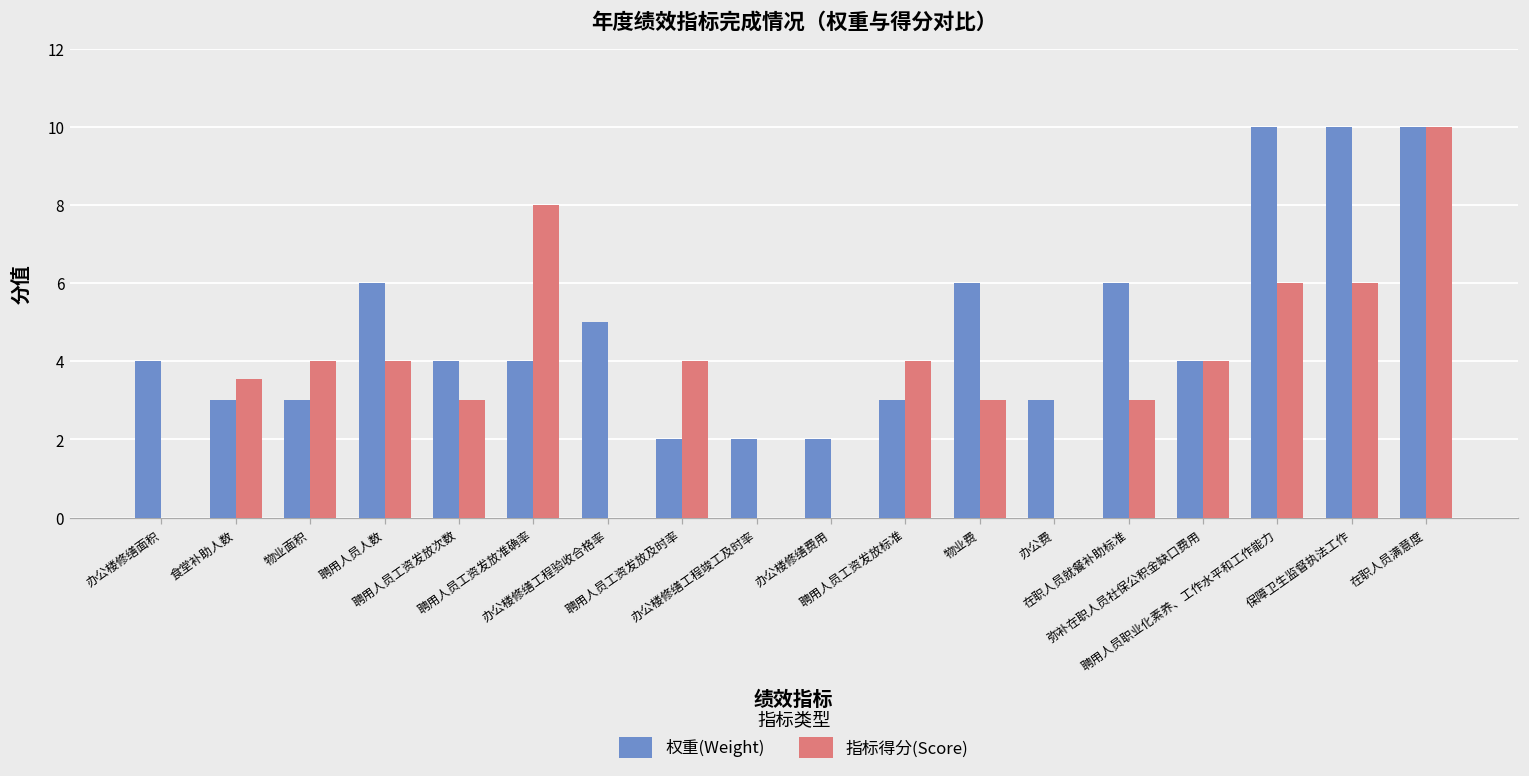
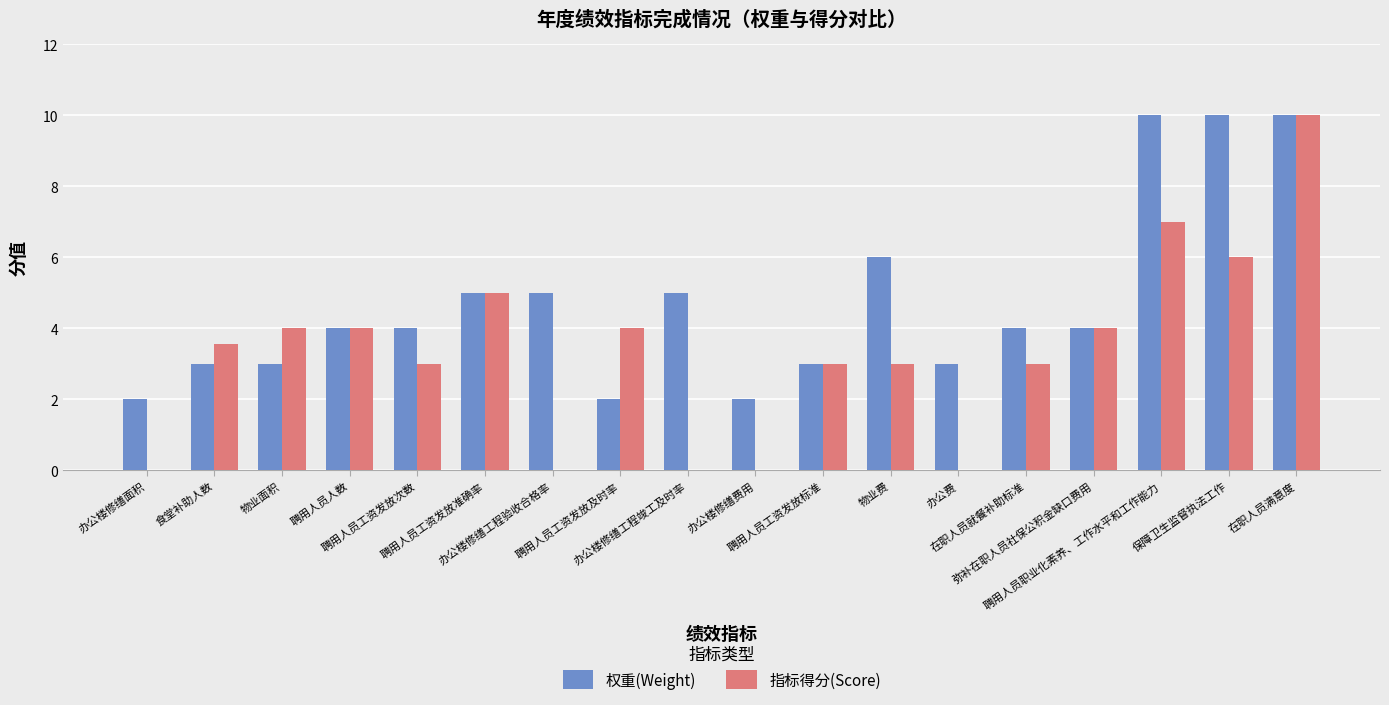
权重(Weight), 办公楼修缮面积: 4 -> 2
权重(Weight), 聘用人员人数: 6 -> 4
权重(Weight), 聘用人员工资发放准确率: 4 -> 5
指标得分(Score), 聘用人员工资发放准确率: 8 -> 5
权重(Weight), 办公楼修缮工程竣工及时率: 2 -> 5
指标得分(Score), 聘用人员工资发放标准: 4 -> 3
权重(Weight), 在职人员就餐补助标准: 6 -> 4
指标得分(Score), 聘用人员职业化素养、工作水平和工作能力: 6 -> 7
